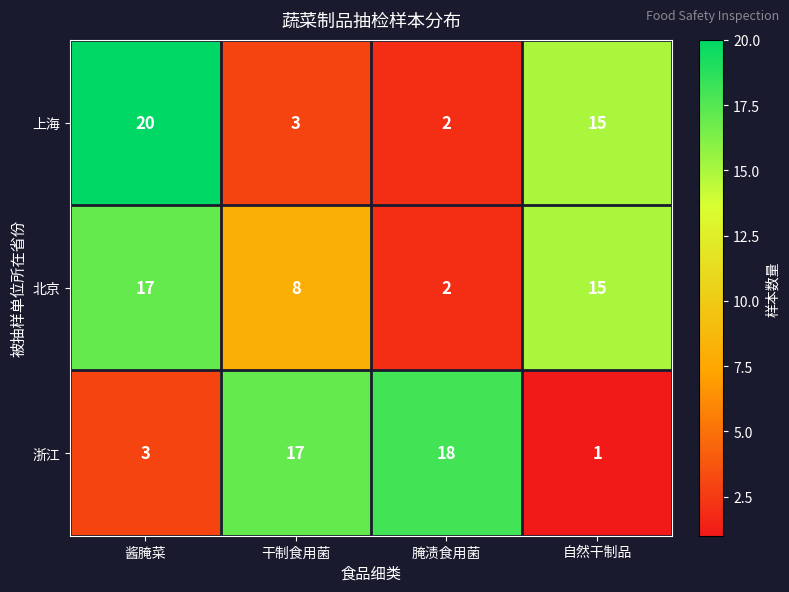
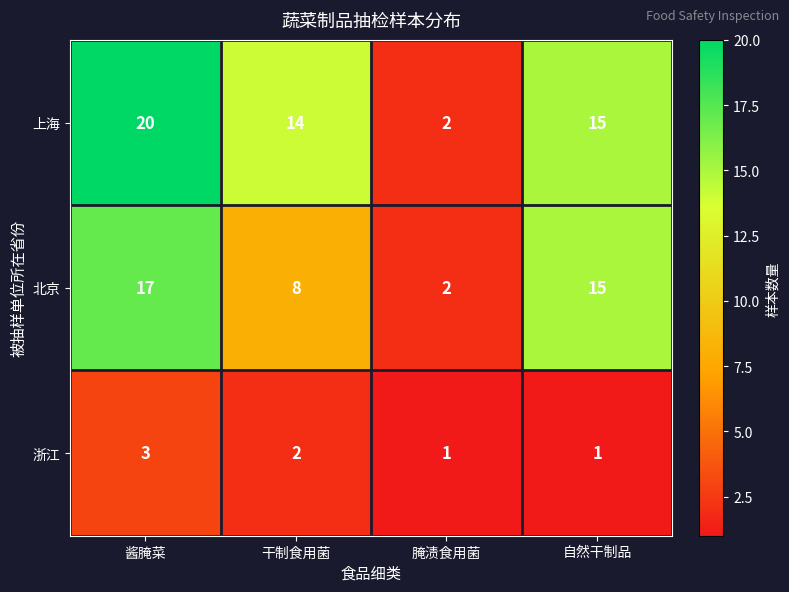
上海, 干制食用菌: 3 -> 14
浙江, 干制食用菌: 17 -> 2
浙江, 腌渍食用菌: 18 -> 1
